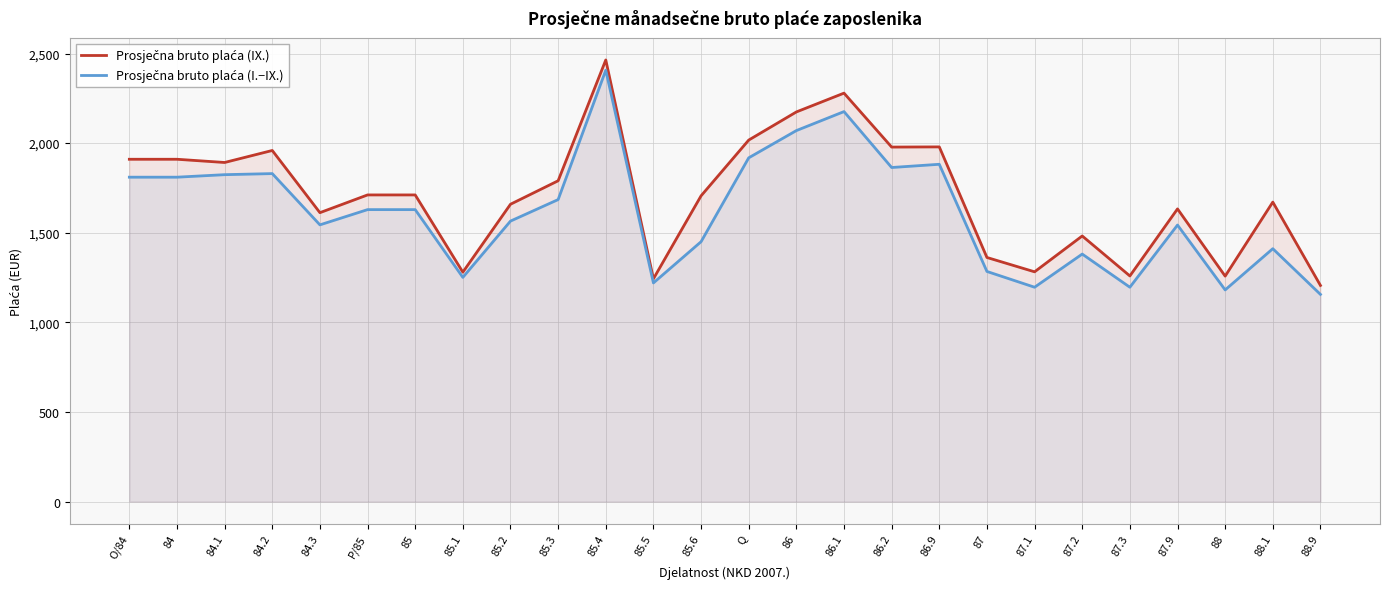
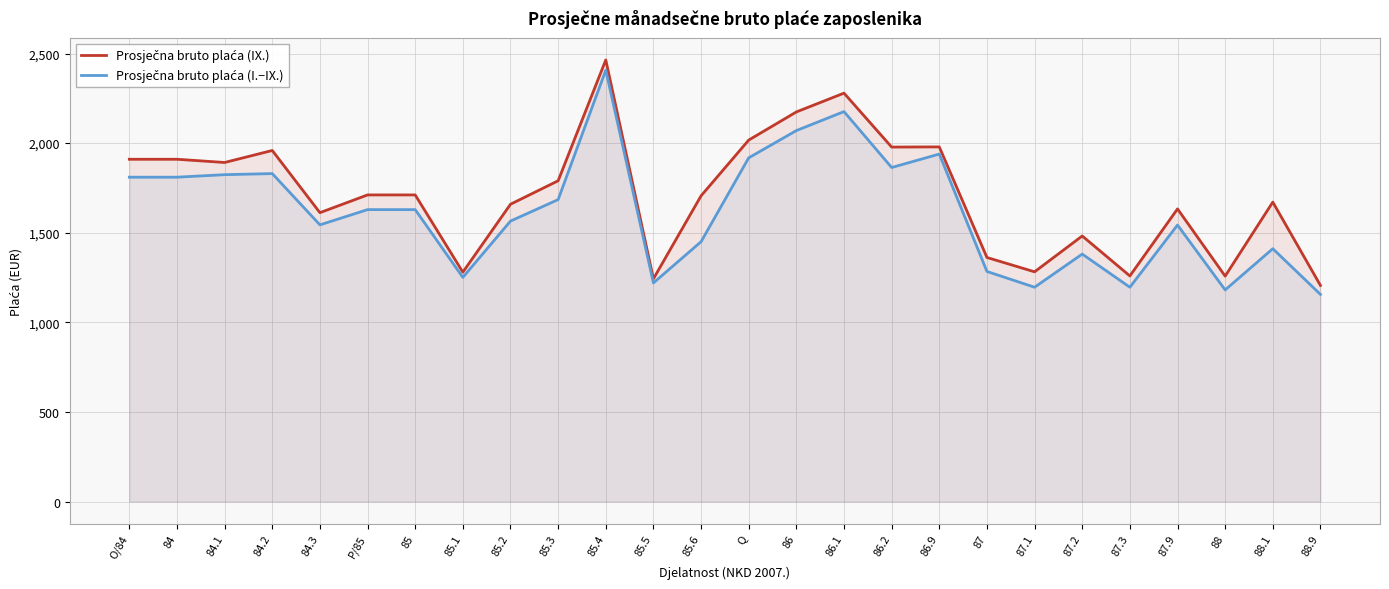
Prosječna bruto plaća (I.−IX.), 86.9: 1,880 -> 1,940
